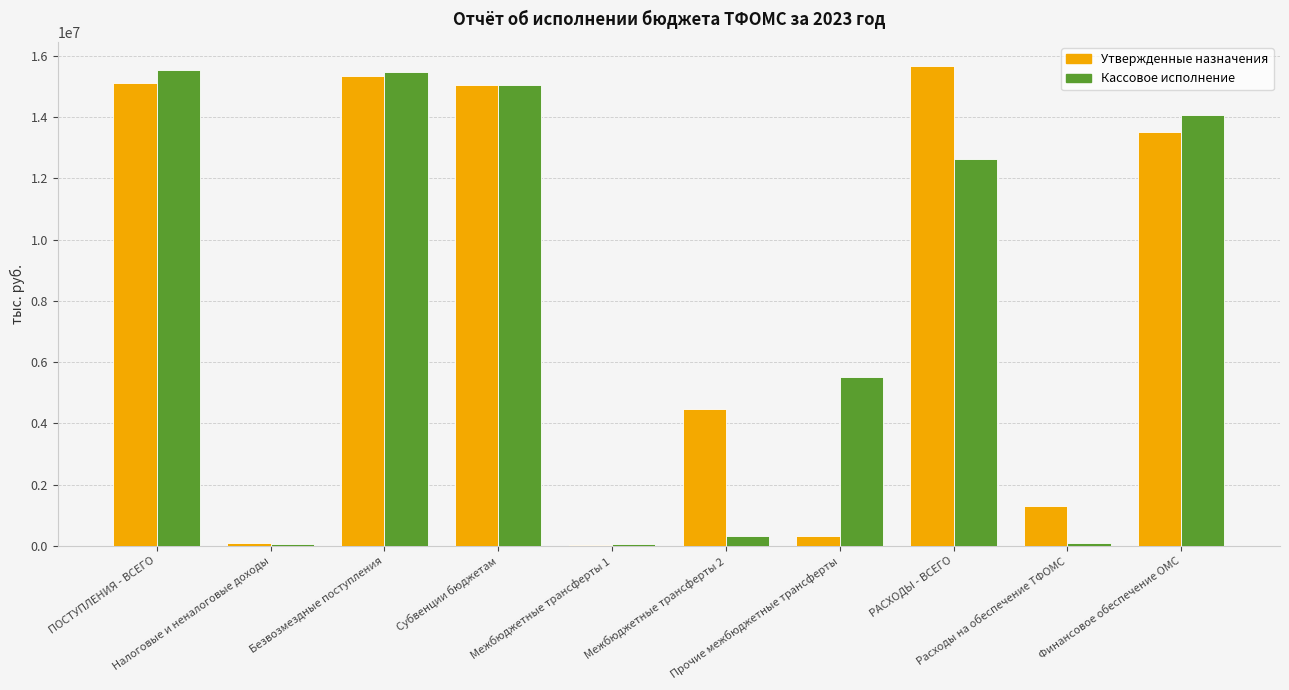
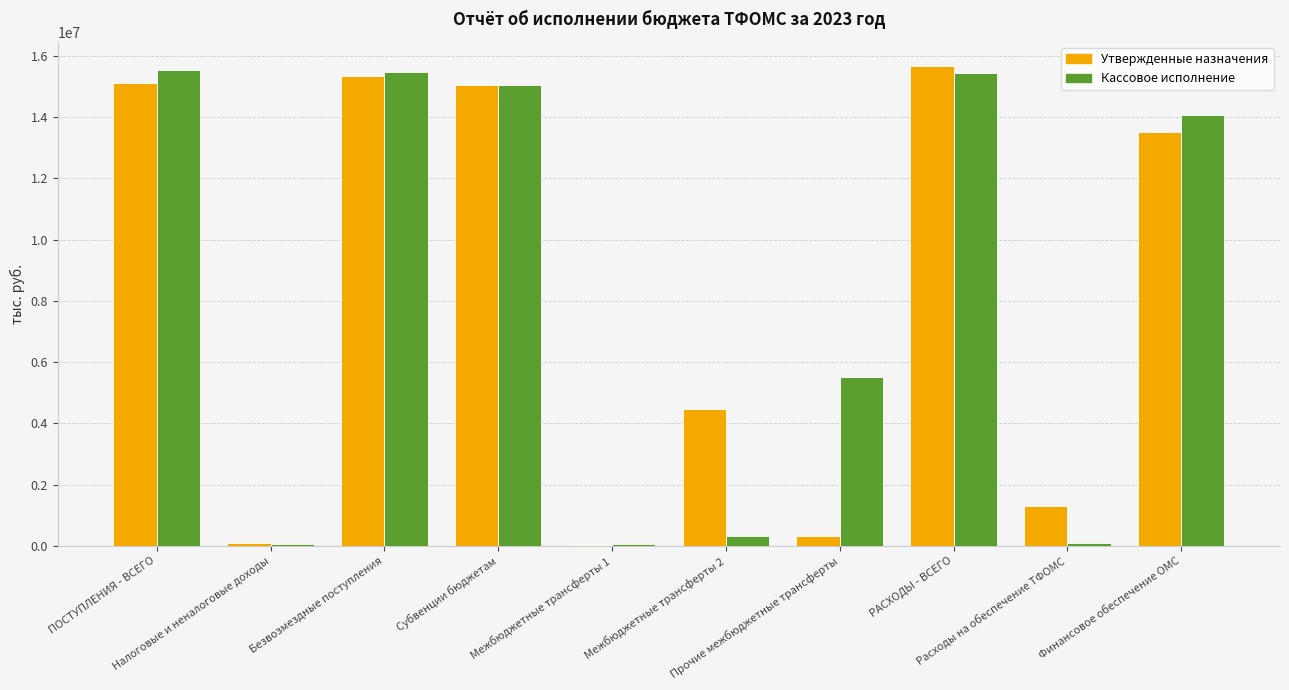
Кассовое исполнение, РАСХОДЫ - ВСЕГО: 12600000 -> 15400000
